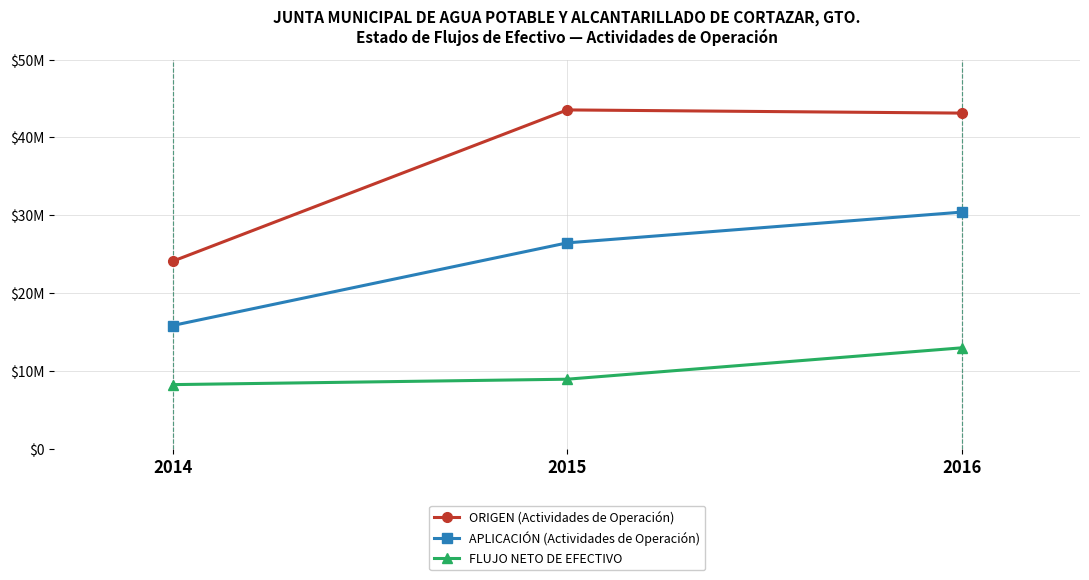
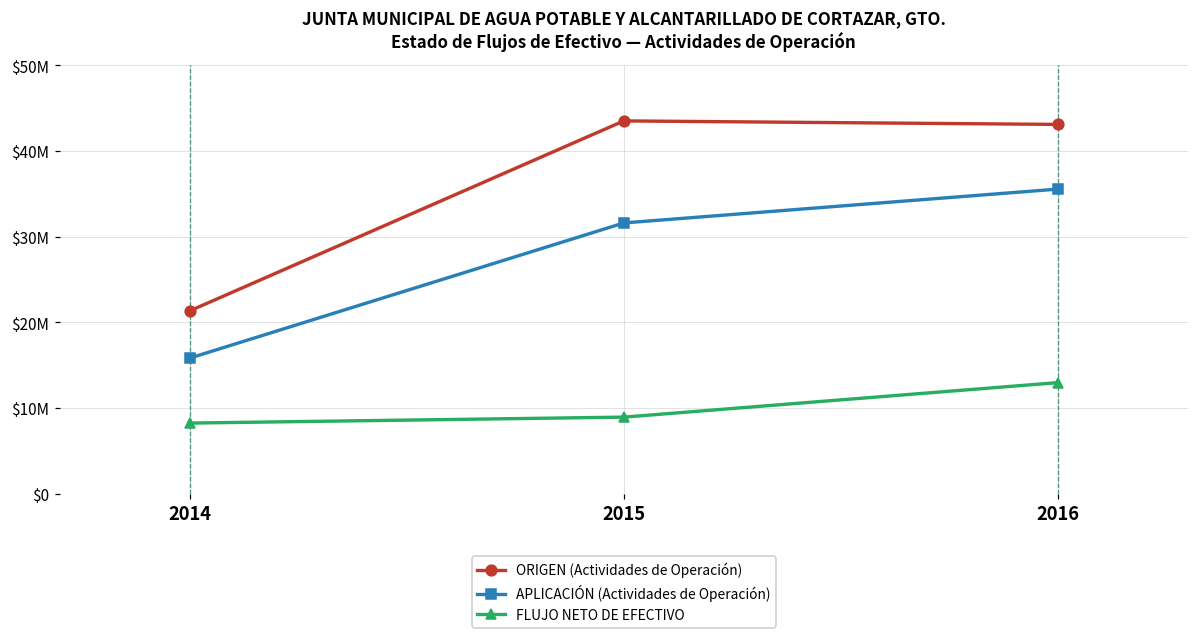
ORIGEN (Actividades de Operación), 2014: $24000000 -> $21000000
APLICACIÓN (Actividades de Operación), 2015: $26000000 -> $32000000
APLICACIÓN (Actividades de Operación), 2016: $30000000 -> $36000000
